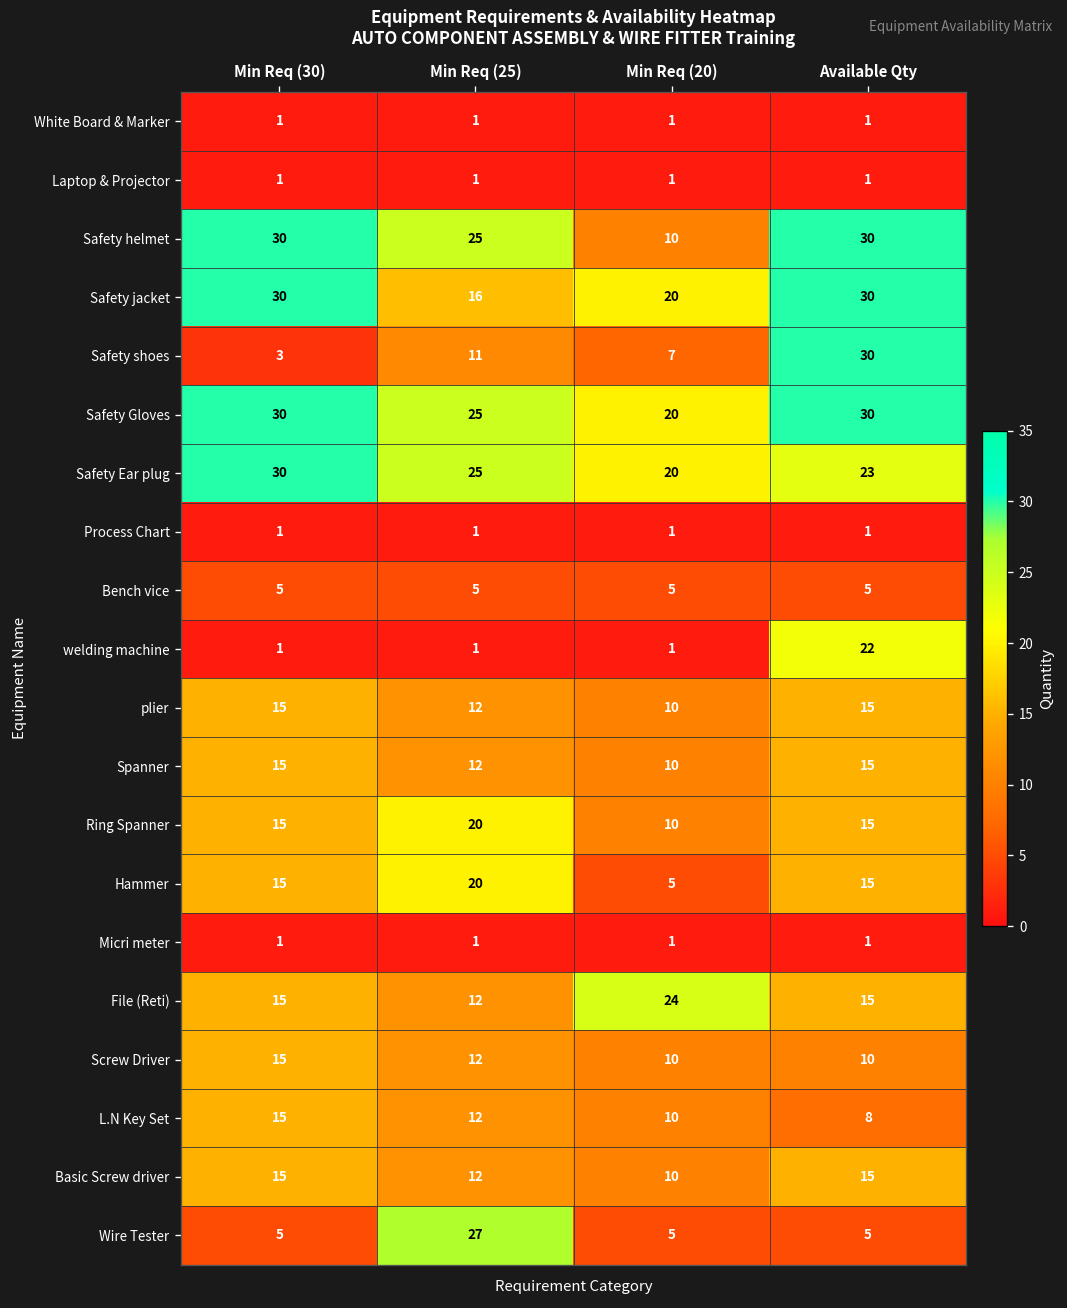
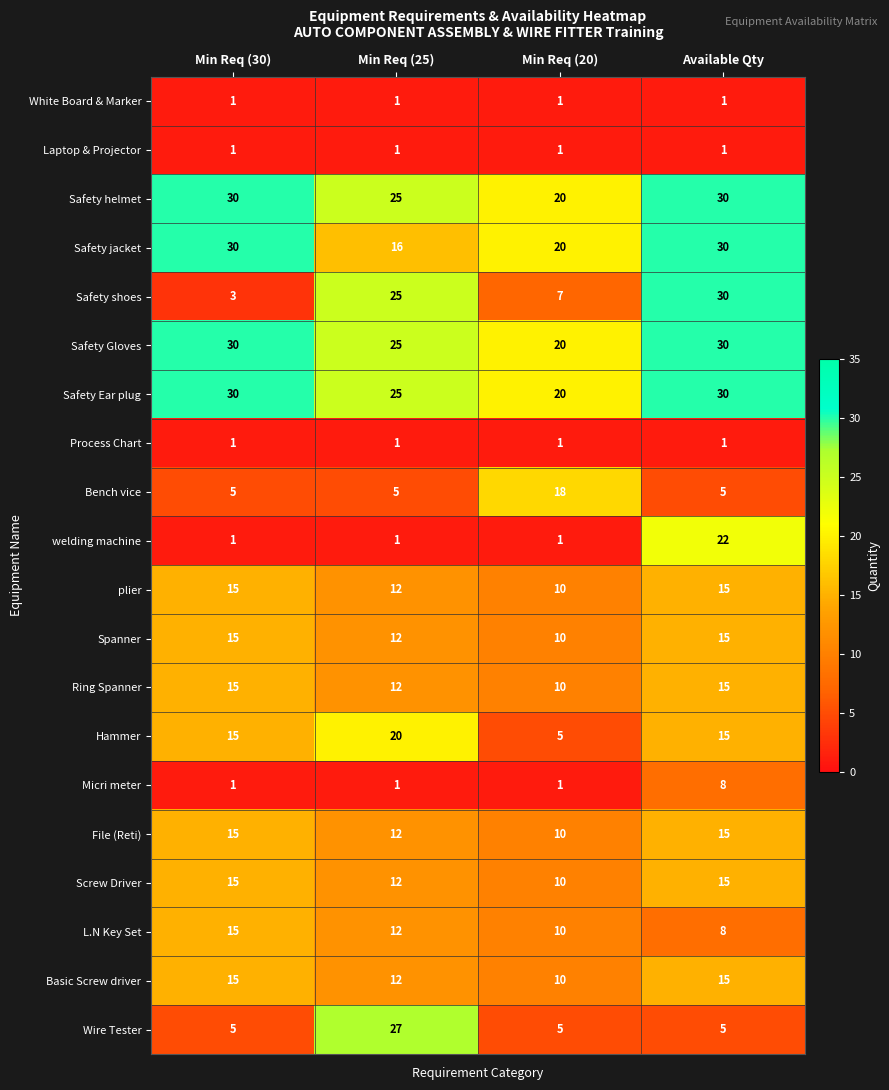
Safety helmet, Min Req (20): 10 -> 20
Safety shoes, Min Req (25): 11 -> 25
Safety Ear plug, Available Qty: 23 -> 30
Bench vice, Min Req (20): 5 -> 18
Ring Spanner, Min Req (25): 20 -> 12
Micri meter, Available Qty: 1 -> 8
File (Reti), Min Req (20): 24 -> 10
Screw Driver, Available Qty: 10 -> 15
